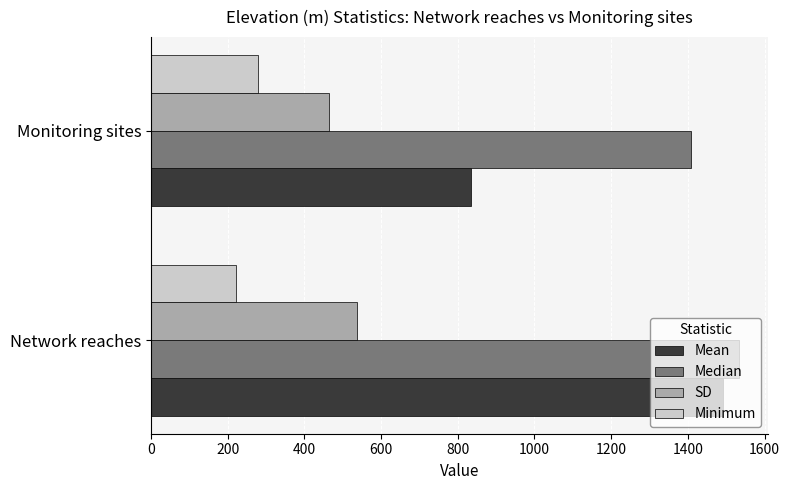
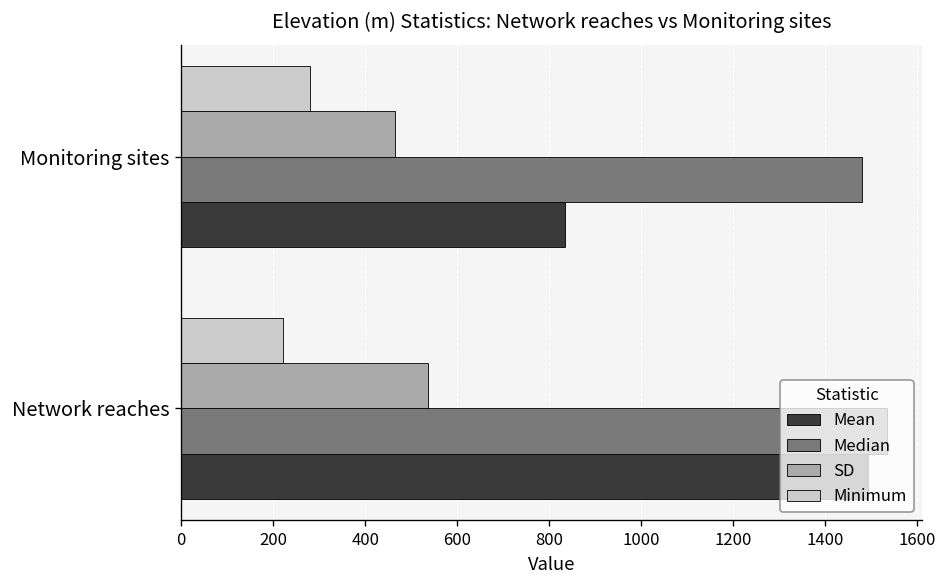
Median, Monitoring sites: 1410 -> 1480
